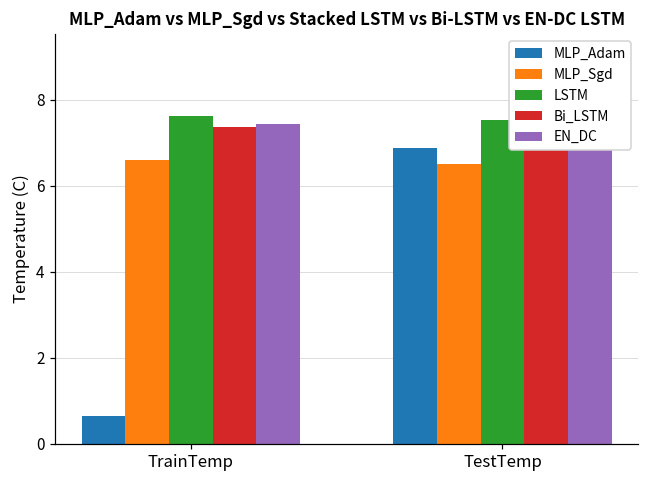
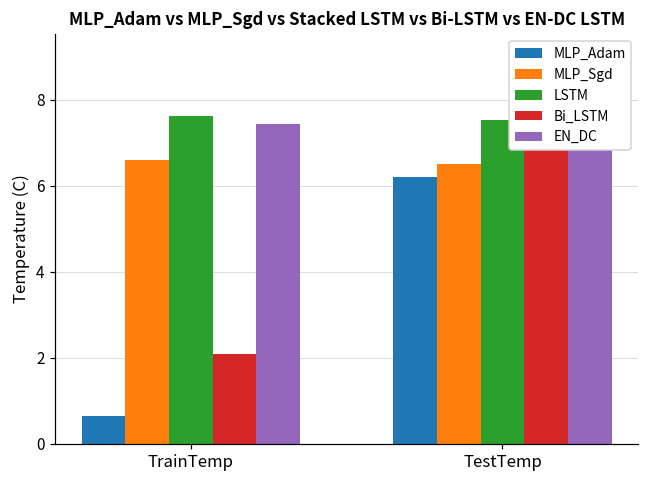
Bi_LSTM, TrainTemp: 7.4 -> 2.1
MLP_Adam, TestTemp: 6.9 -> 6.2
